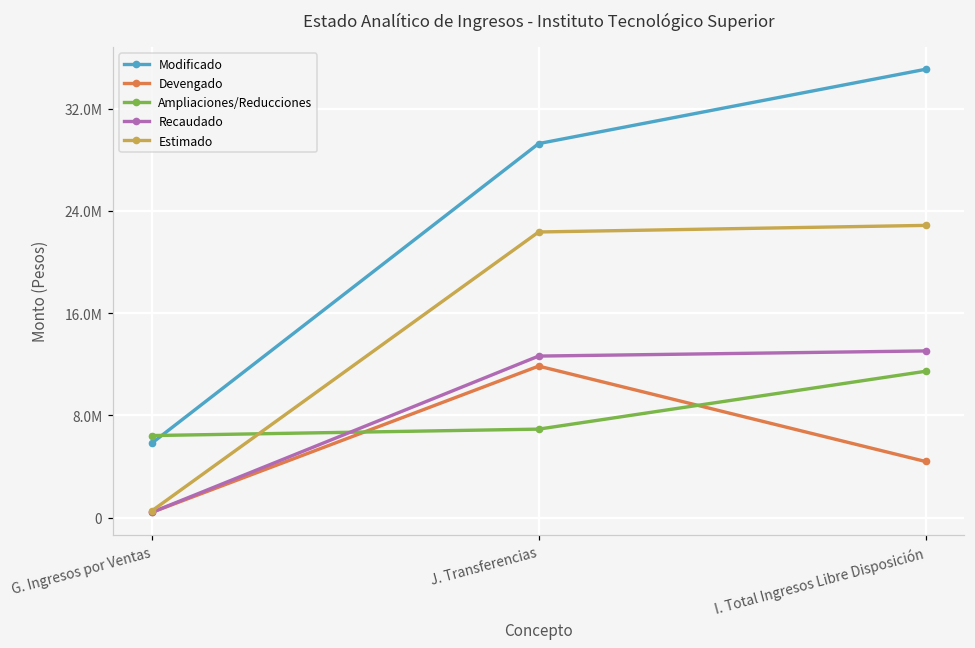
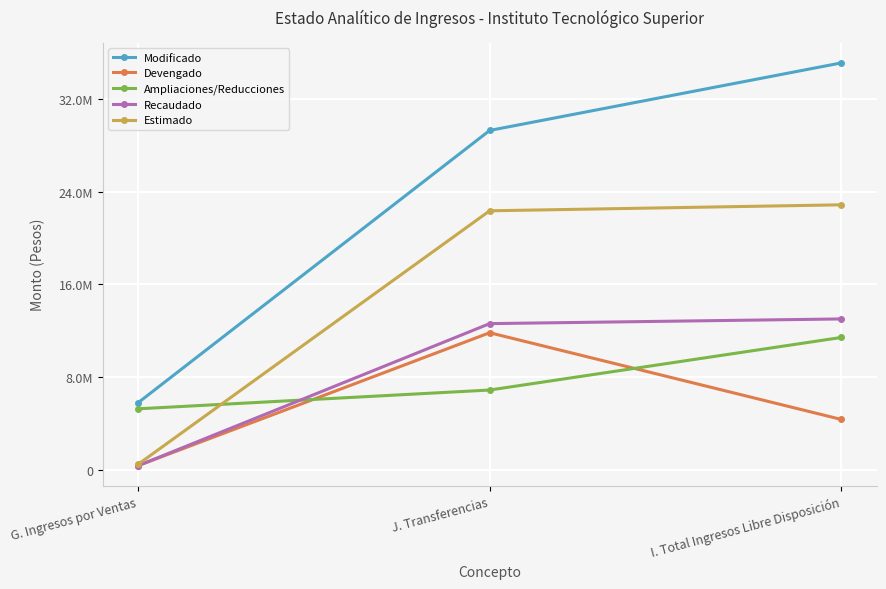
Ampliaciones/Reducciones, G. Ingresos por Ventas: 6400000 -> 5300000
